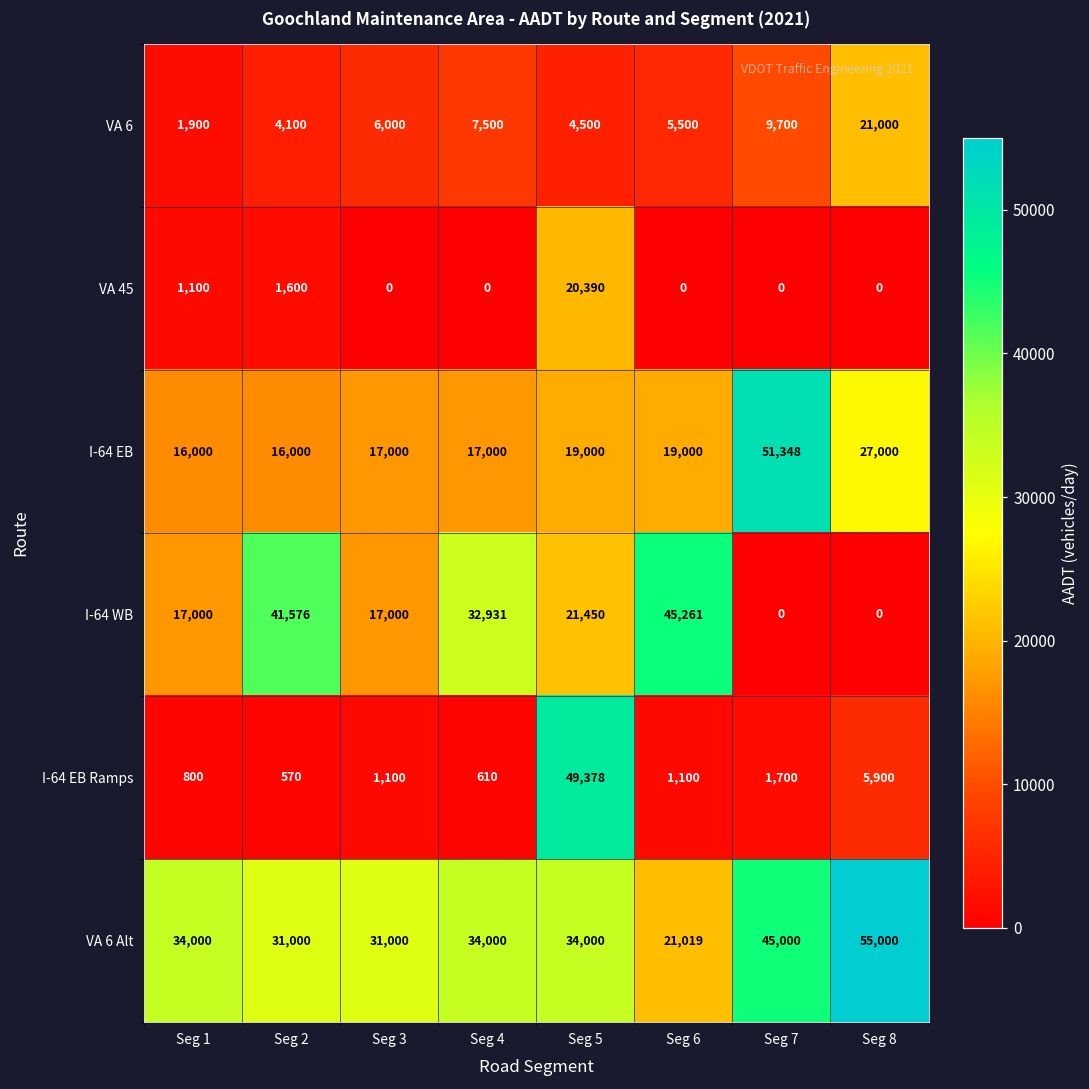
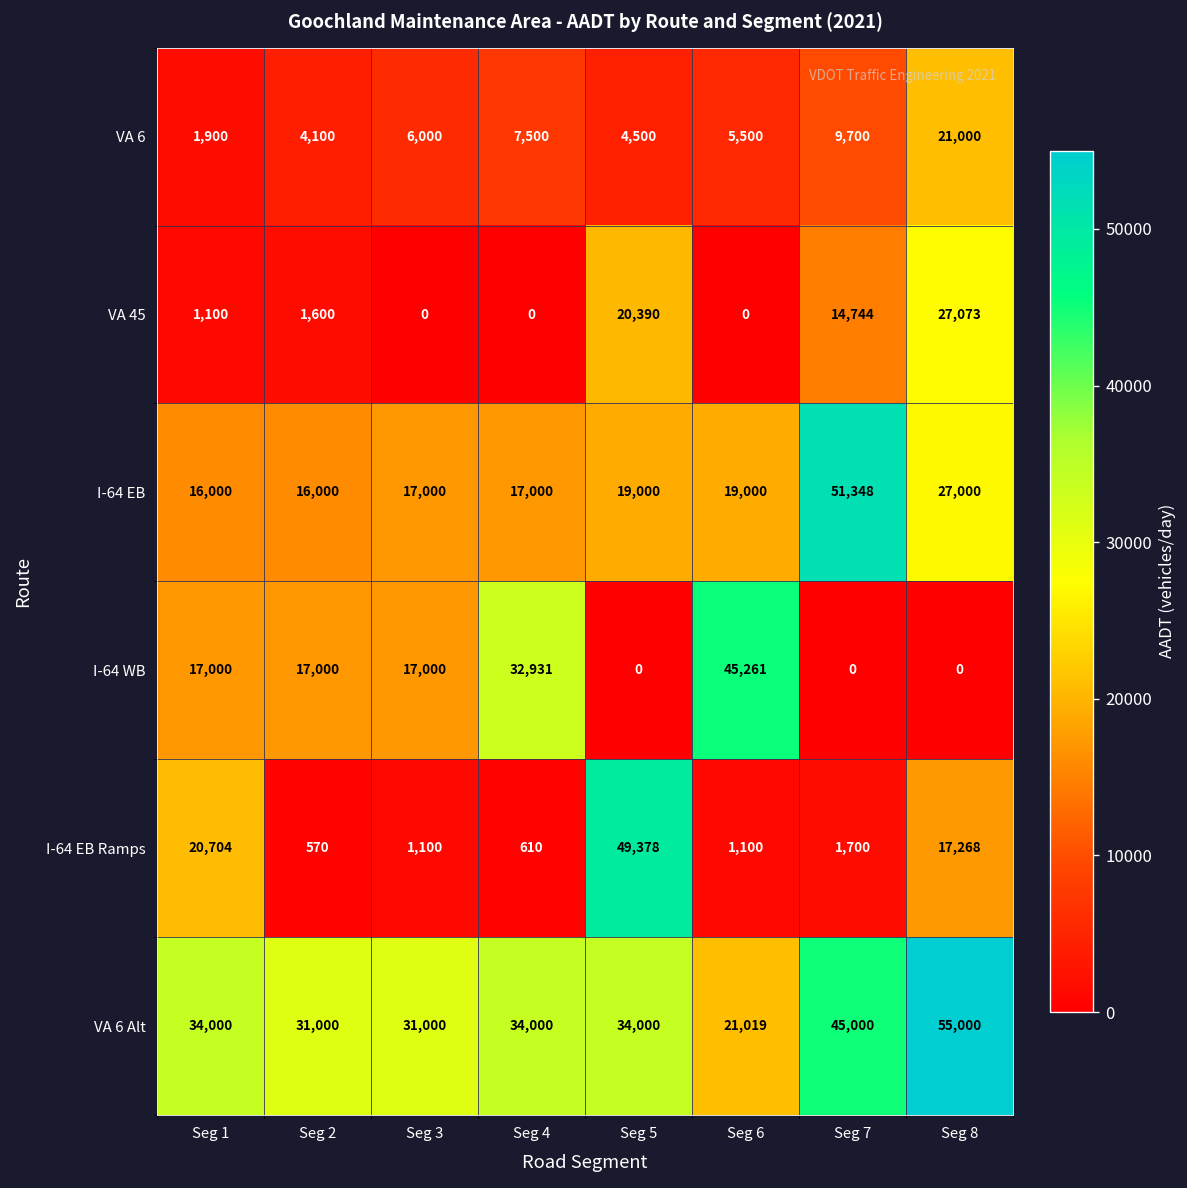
VA 45, Seg 7: 0 -> 14,744
VA 45, Seg 8: 0 -> 27,073
I-64 WB, Seg 2: 41,576 -> 17,000
I-64 WB, Seg 5: 21,450 -> 0
I-64 EB Ramps, Seg 1: 800 -> 20,704
I-64 EB Ramps, Seg 8: 5,900 -> 17,268
